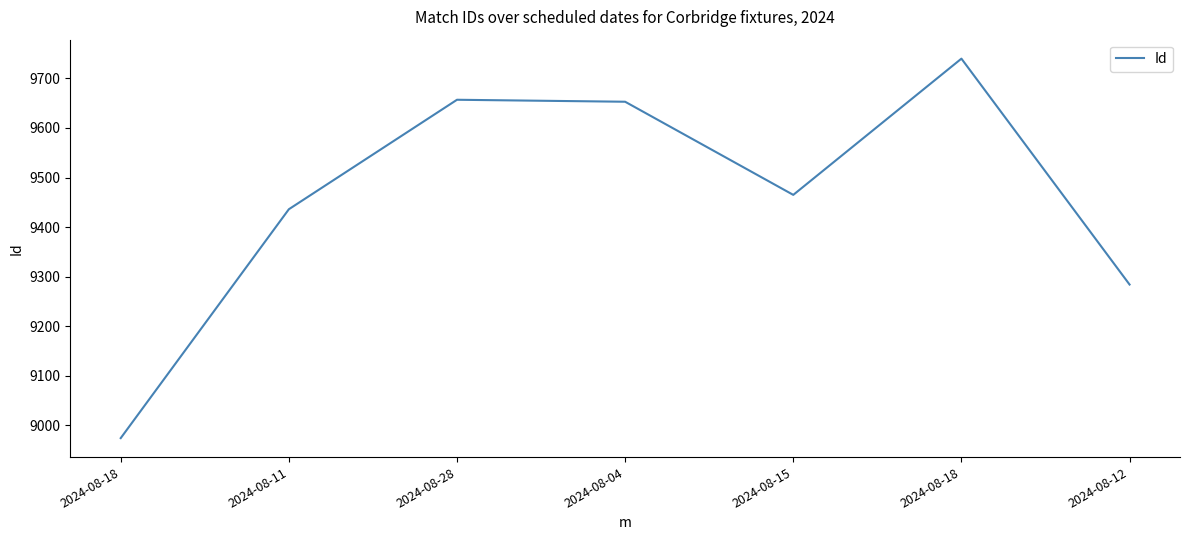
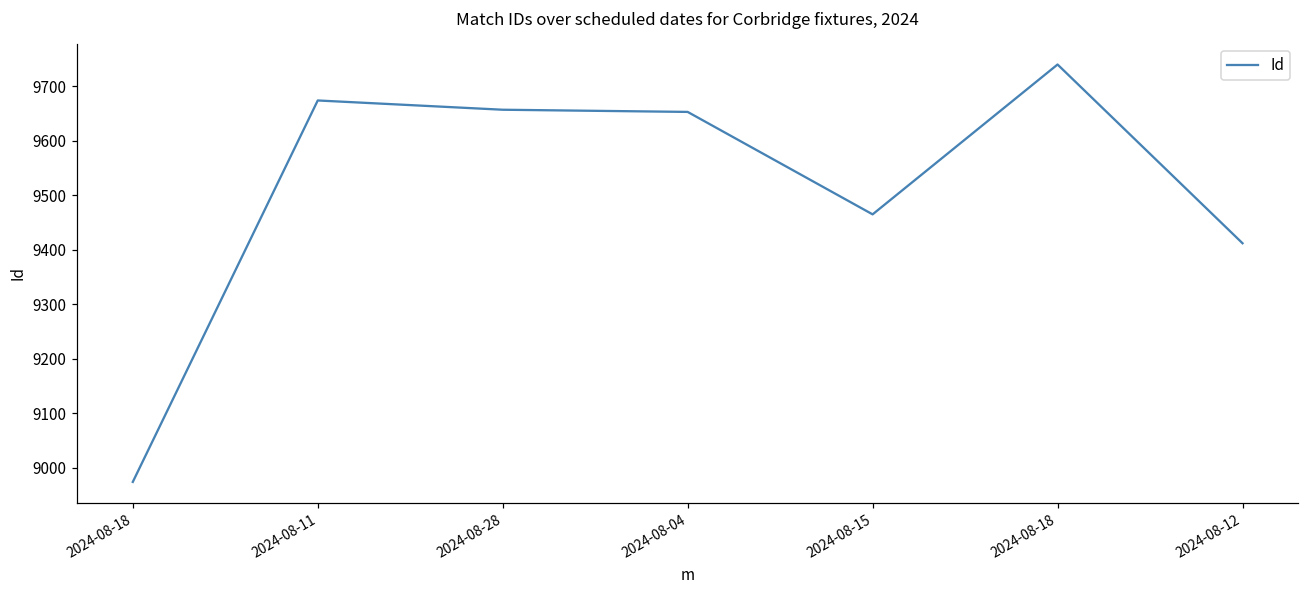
2024-08-11: 9440 -> 9670
2024-08-12: 9280 -> 9410
